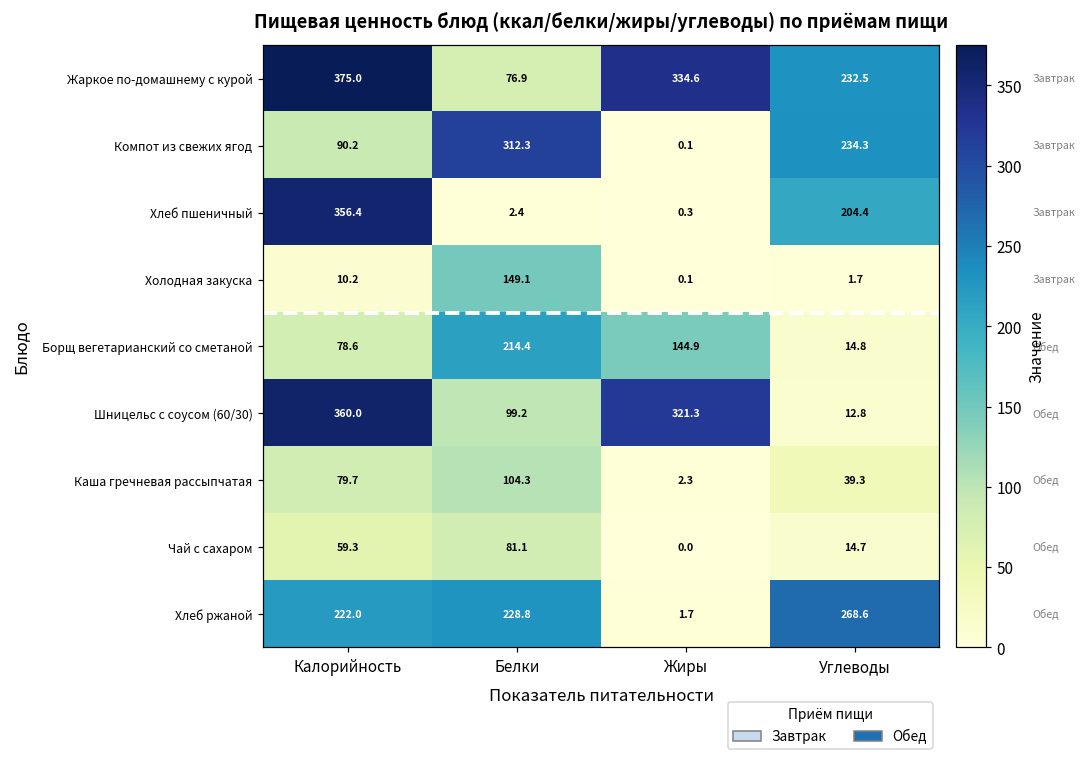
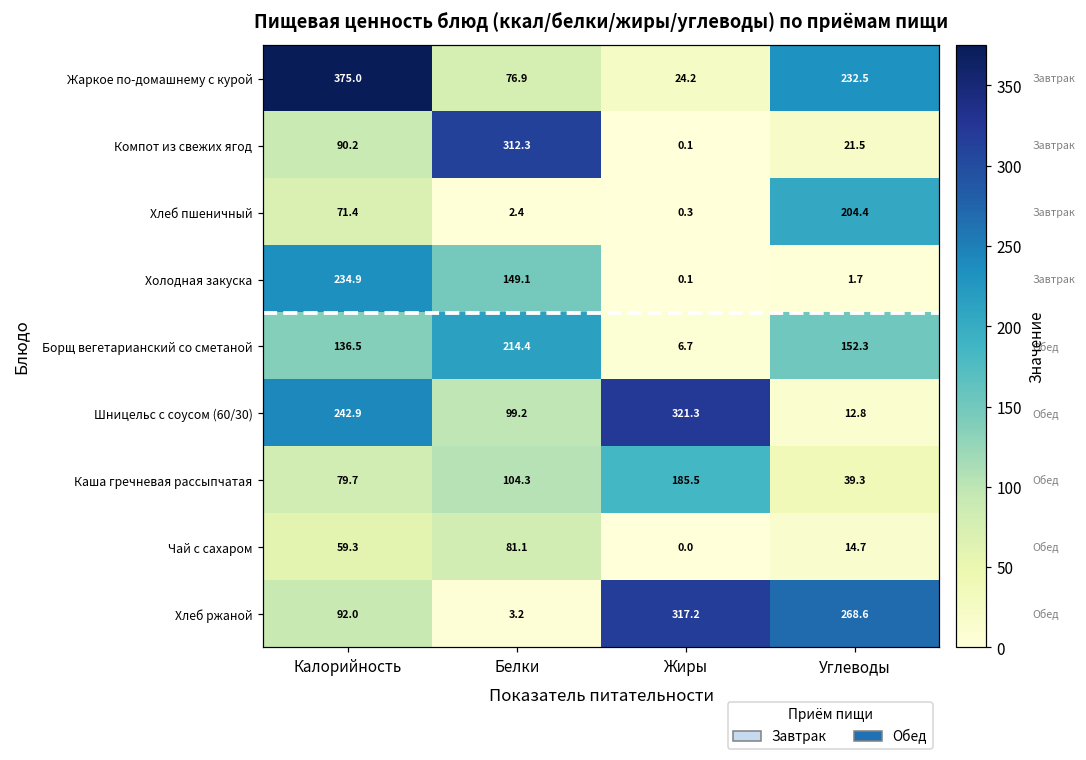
Жаркое по-домашнему с курой, Жиры: 334.6 -> 24.2
Компот из свежих ягод, Углеводы: 234.3 -> 21.5
Хлеб пшеничный, Калорийность: 356.4 -> 71.4
Холодная закуска, Калорийность: 10.2 -> 234.9
Борщ вегетарианский со сметаной, Калорийность: 78.6 -> 136.5
Борщ вегетарианский со сметаной, Жиры: 144.9 -> 6.7
Борщ вегетарианский со сметаной, Углеводы: 14.8 -> 152.3
Шницельс с соусом (60/30), Калорийность: 360.0 -> 242.9
Каша гречневая рассыпчатая, Жиры: 2.3 -> 185.5
Хлеб ржаной, Калорийность: 222.0 -> 92.0
Хлеб ржаной, Белки: 228.8 -> 3.2
Хлеб ржаной, Жиры: 1.7 -> 317.2
